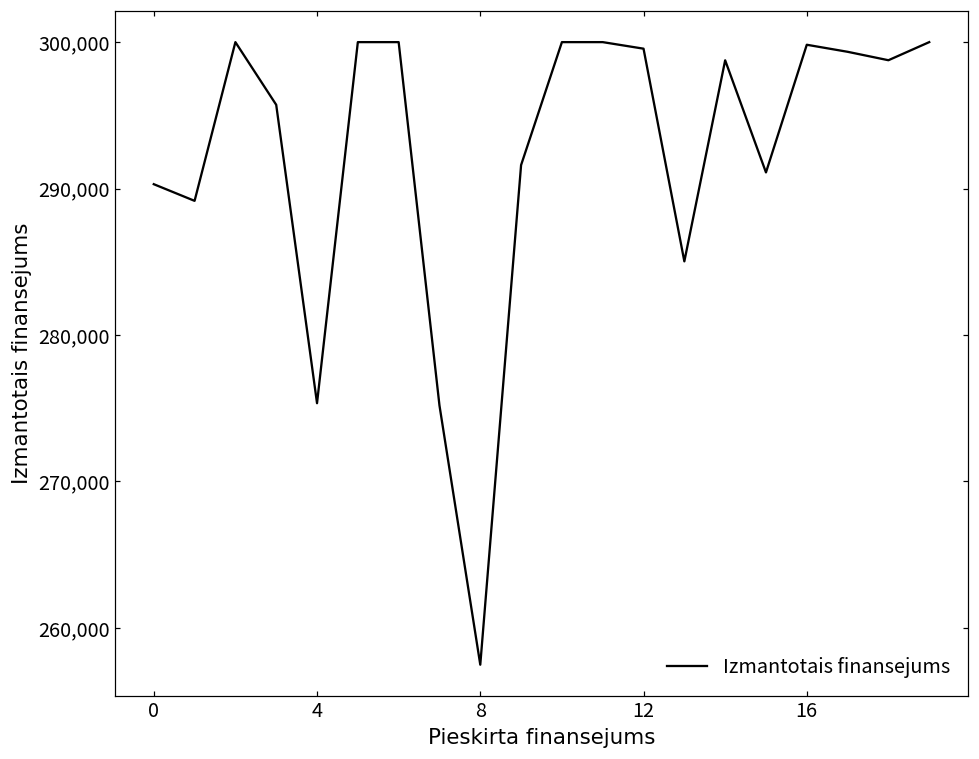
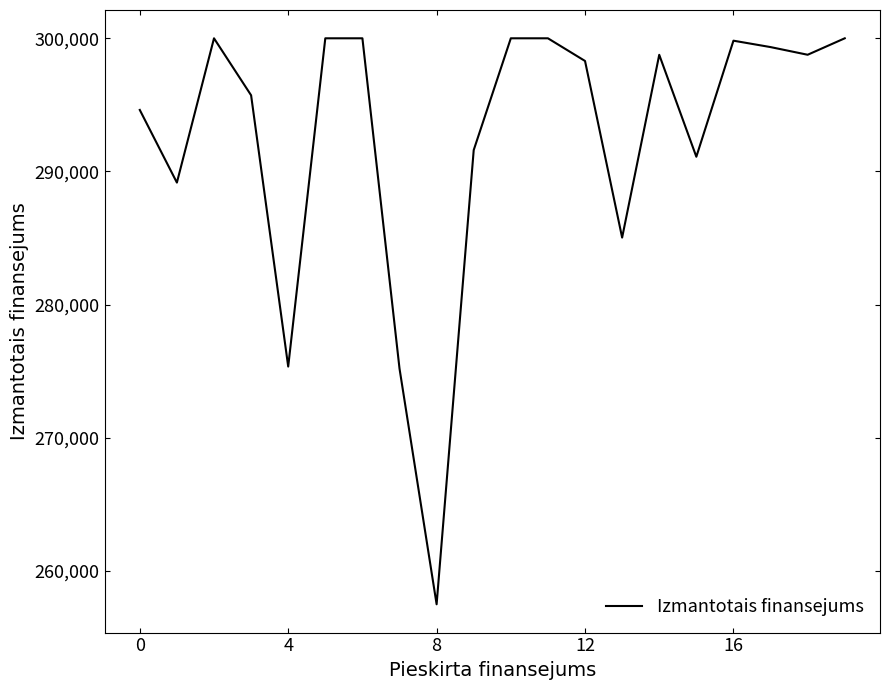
0: 290,300 -> 294,600
12: 299,600 -> 298,300
